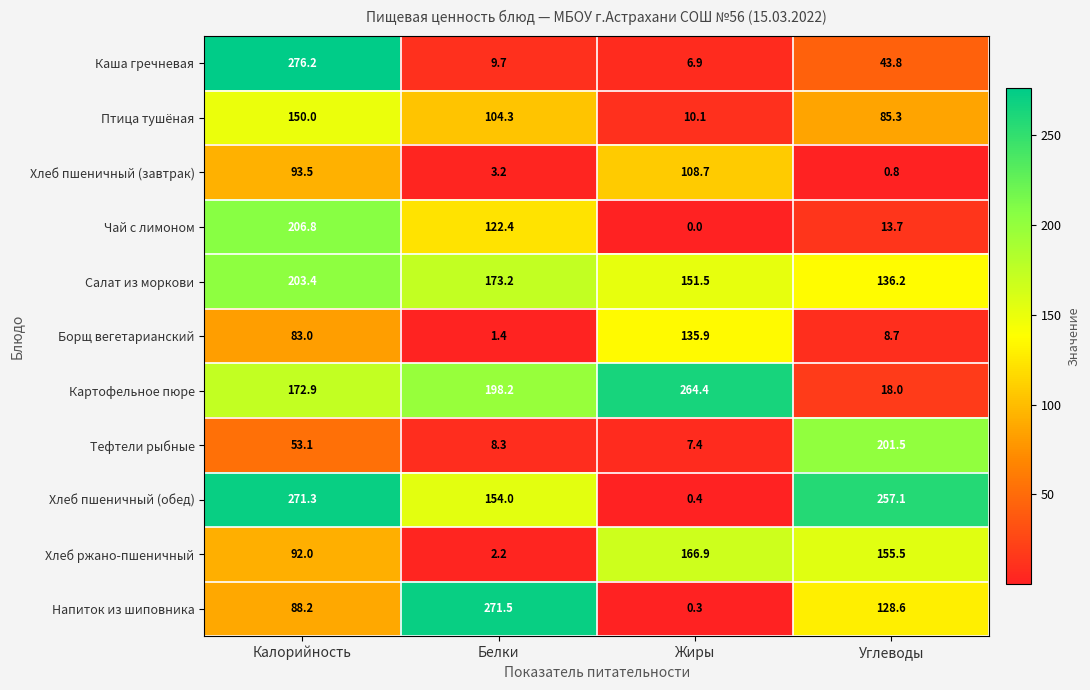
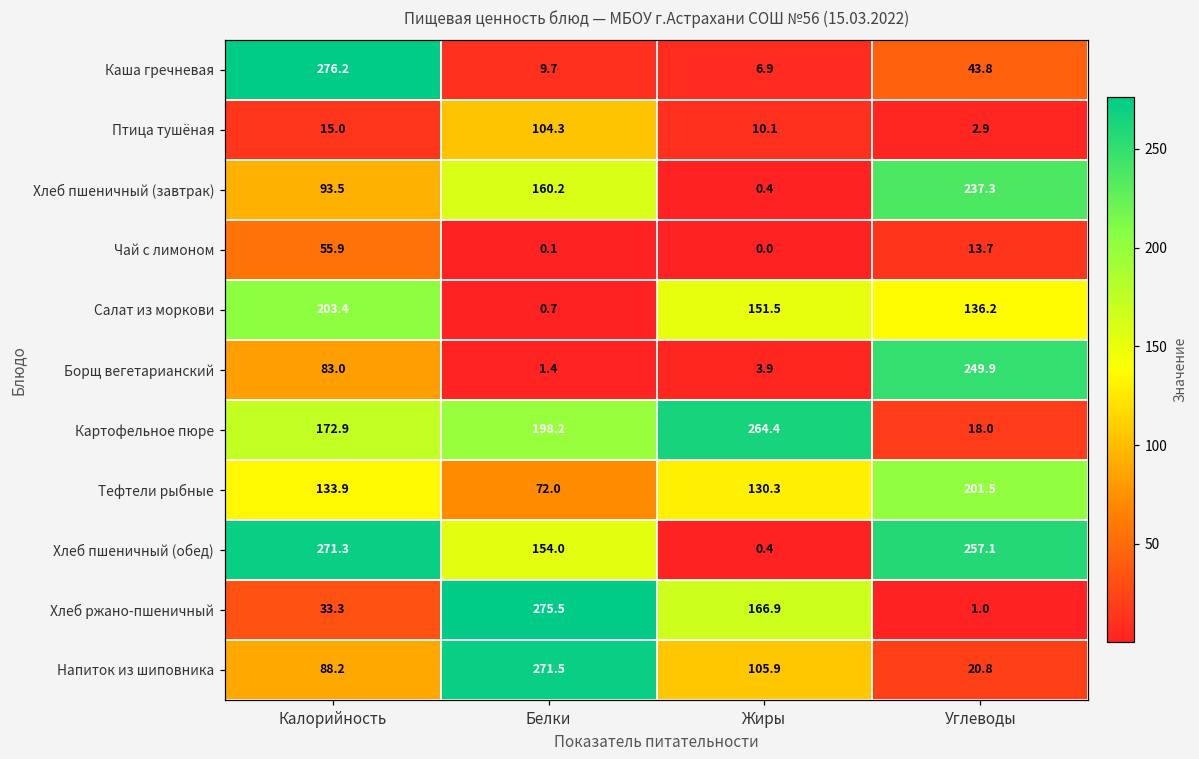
Птица тушёная, Калорийность: 150.0 -> 15.0
Птица тушёная, Углеводы: 85.3 -> 2.9
Хлеб пшеничный (завтрак), Белки: 3.2 -> 160.2
Хлеб пшеничный (завтрак), Жиры: 108.7 -> 0.4
Хлеб пшеничный (завтрак), Углеводы: 0.8 -> 237.3
Чай с лимоном, Калорийность: 206.8 -> 55.9
Чай с лимоном, Белки: 122.4 -> 0.1
Салат из моркови, Белки: 173.2 -> 0.7
Борщ вегетарианский, Жиры: 135.9 -> 3.9
Борщ вегетарианский, Углеводы: 8.7 -> 249.9
Тефтели рыбные, Калорийность: 53.1 -> 133.9
Тефтели рыбные, Белки: 8.3 -> 72.0
Тефтели рыбные, Жиры: 7.4 -> 130.3
Хлеб ржано-пшеничный, Калорийность: 92.0 -> 33.3
Хлеб ржано-пшеничный, Белки: 2.2 -> 275.5
Хлеб ржано-пшеничный, Углеводы: 155.5 -> 1.0
Напиток из шиповника, Жиры: 0.3 -> 105.9
Напиток из шиповника, Углеводы: 128.6 -> 20.8
